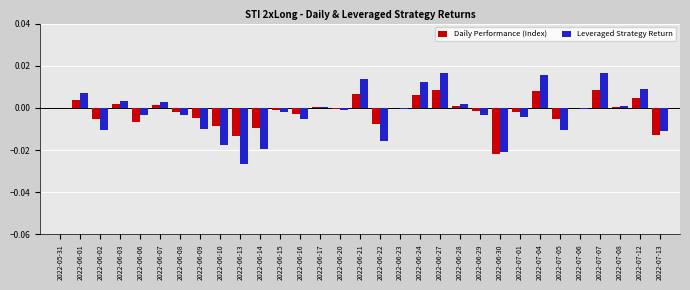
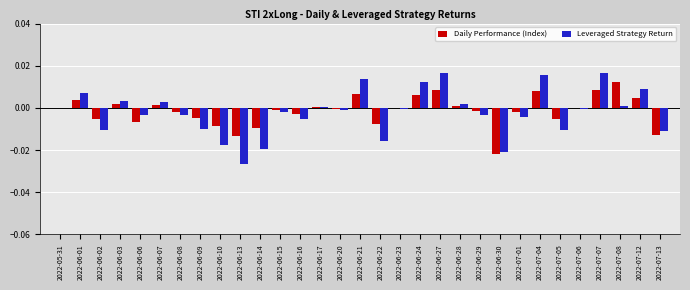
Daily Performance (Index), 2022-07-08: 0.001 -> 0.012
